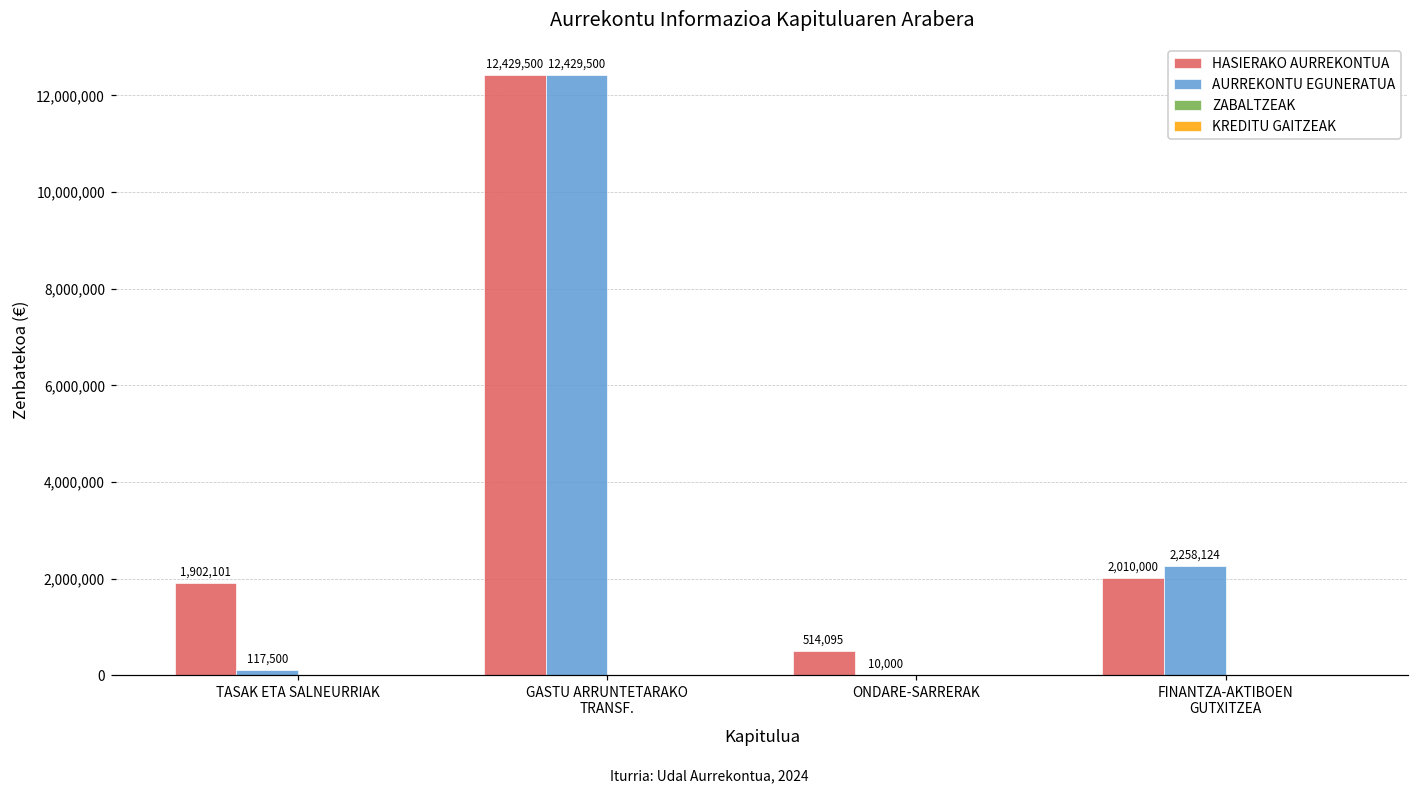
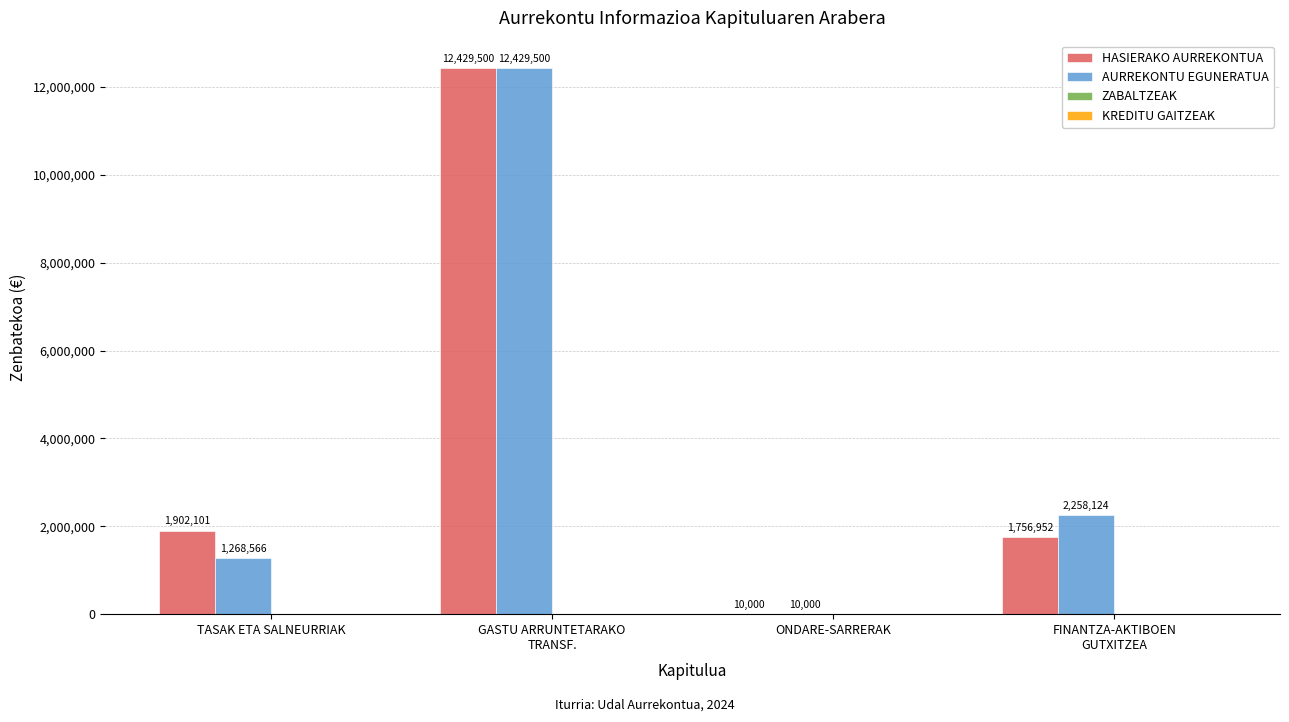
AURREKONTU EGUNERATUA, TASAK ETA SALNEURRIAK: 117,500 -> 1,268,566
HASIERAKO AURREKONTUA, ONDARE-SARRERAK: 514,095 -> 10,000
HASIERAKO AURREKONTUA, FINANTZA-AKTIBOEN GUTXITZEA: 2,010,000 -> 1,756,952
